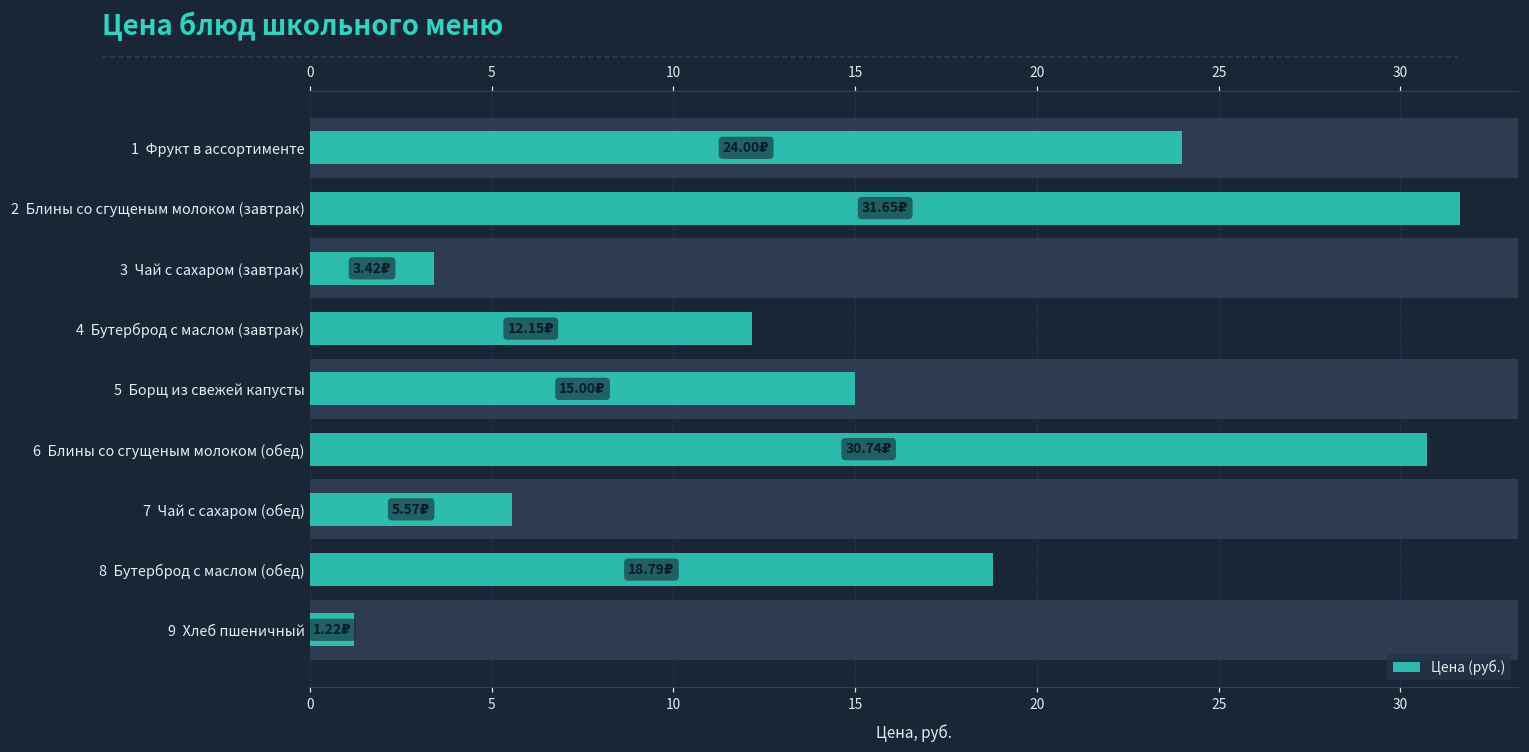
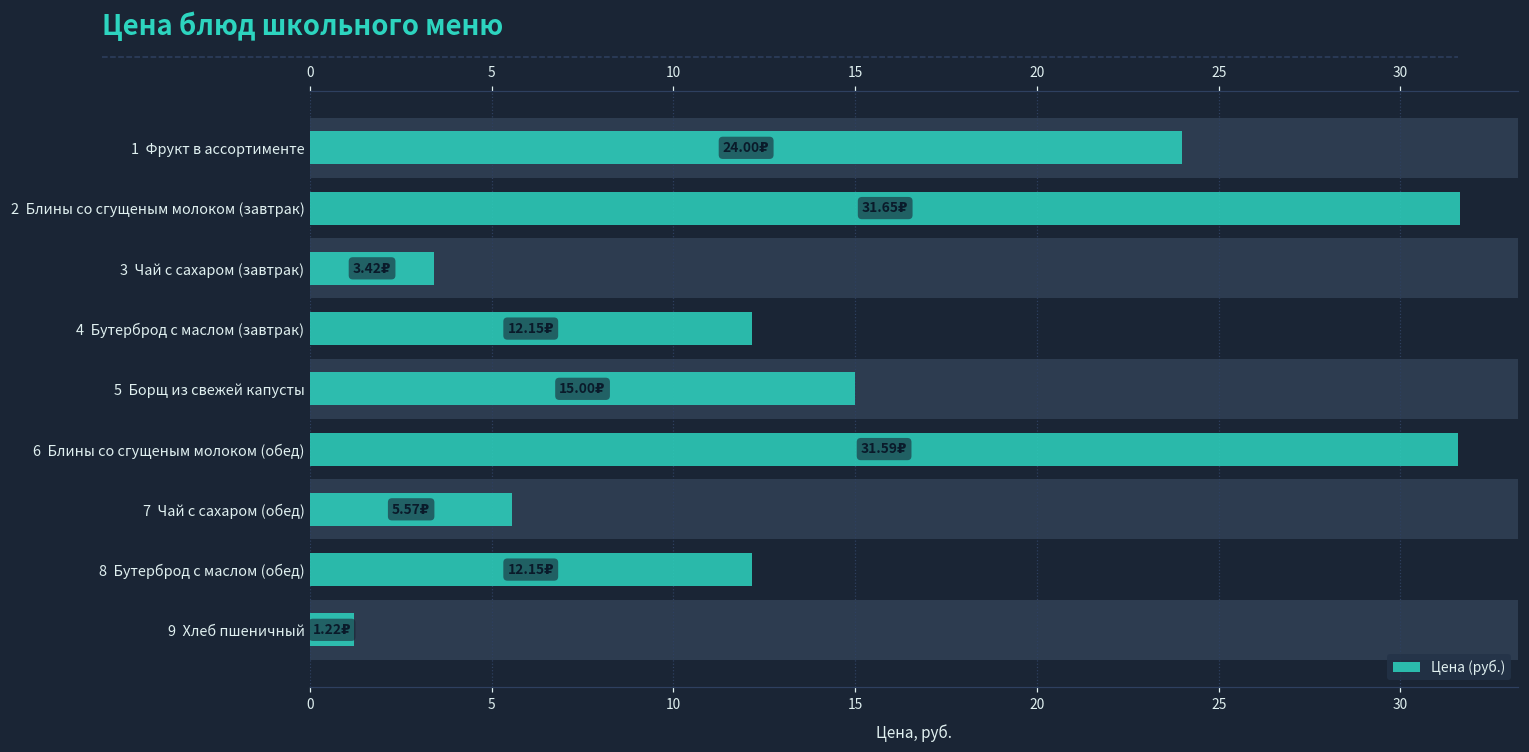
6 Блины со сгущеным молоком (обед): 30.74₽ -> 31.59₽
8 Бутерброд с маслом (обед): 18.79₽ -> 12.15₽
